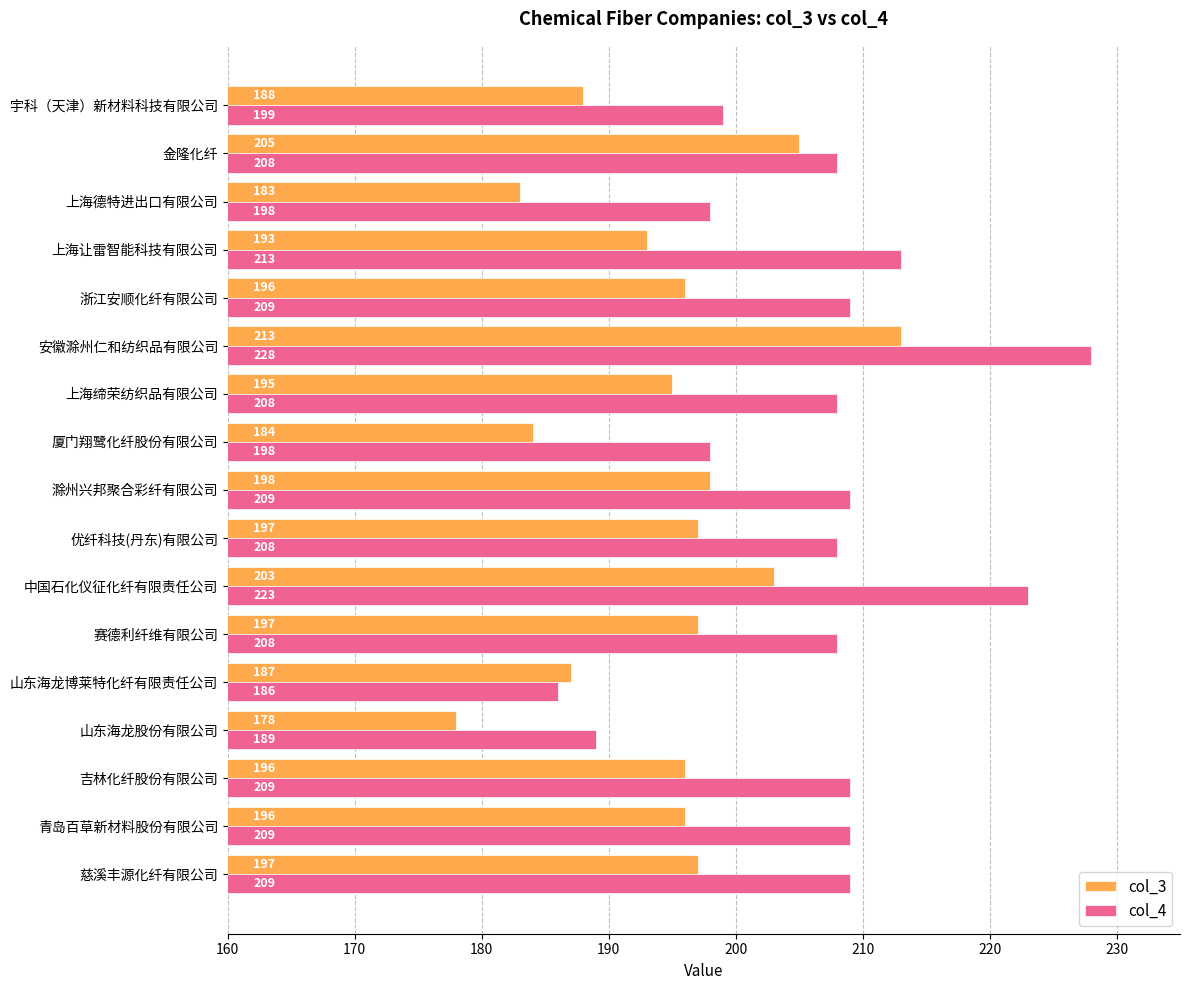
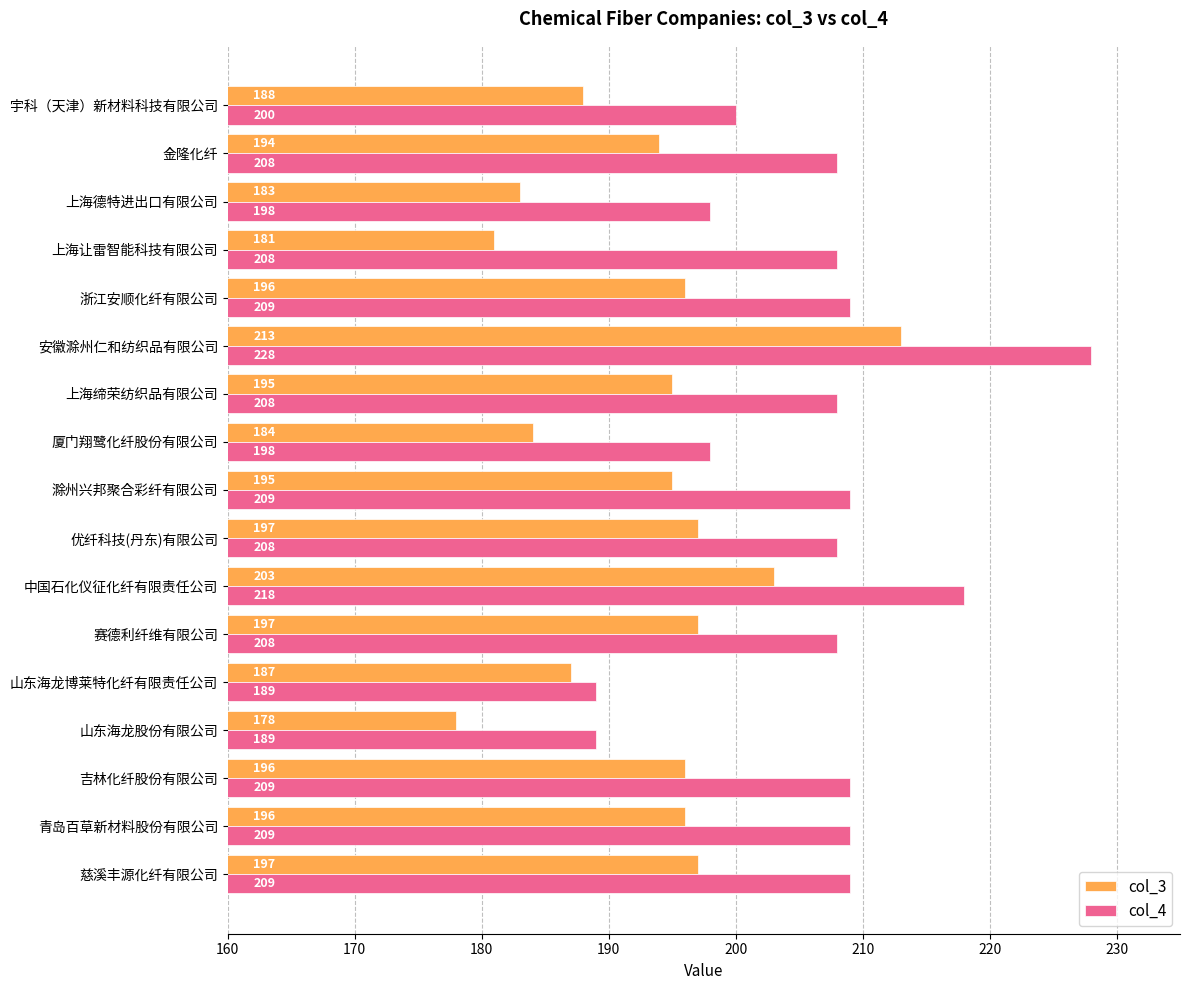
col_4, 宇科（天津）新材料科技有限公司: 199 -> 200
col_3, 金隆化纤: 205 -> 194
col_3, 上海让雷智能科技有限公司: 193 -> 181
col_4, 上海让雷智能科技有限公司: 213 -> 208
col_3, 滁州兴邦聚合彩纤有限公司: 198 -> 195
col_4, 中国石化仪征化纤有限责任公司: 223 -> 218
col_4, 山东海龙博莱特化纤有限责任公司: 186 -> 189
